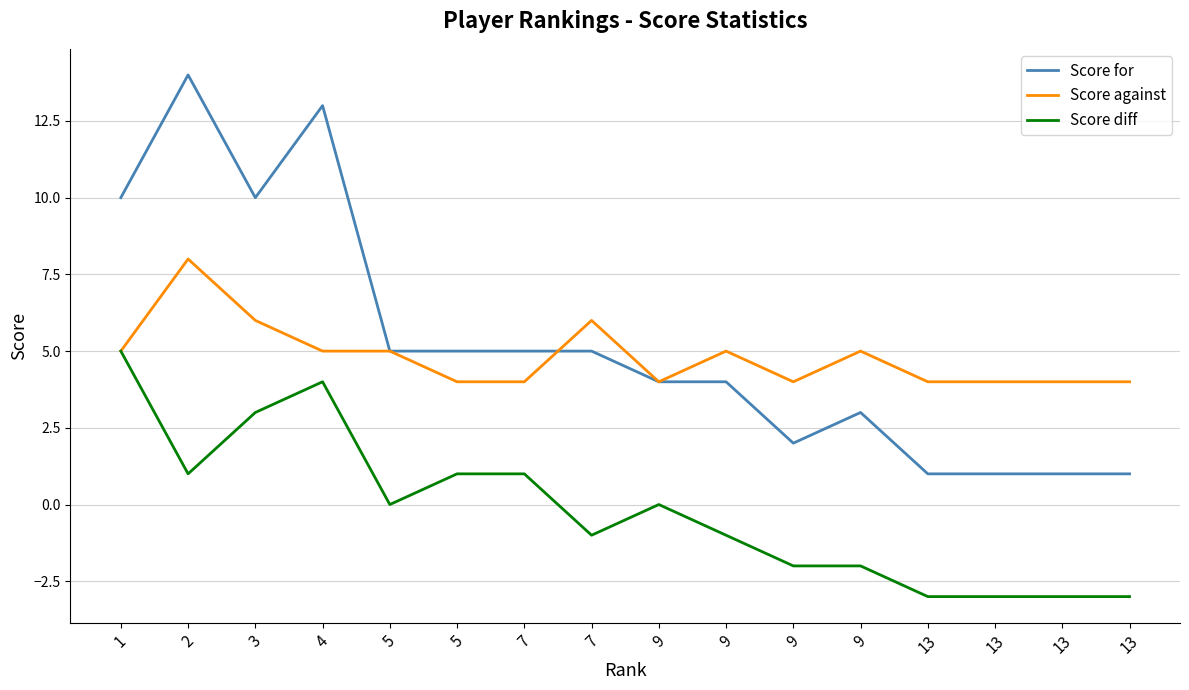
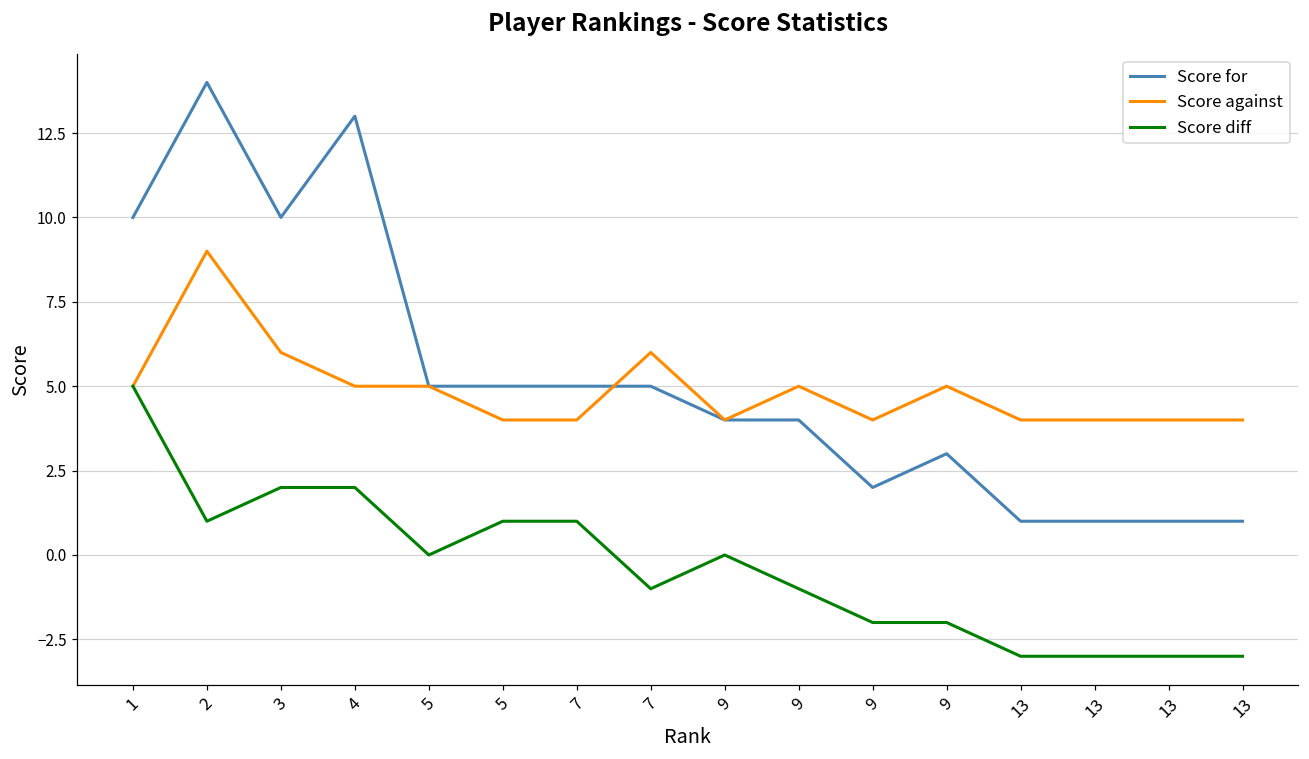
Score against, 2: 8 -> 9
Score diff, 3: 3 -> 2
Score diff, 4: 4 -> 2
